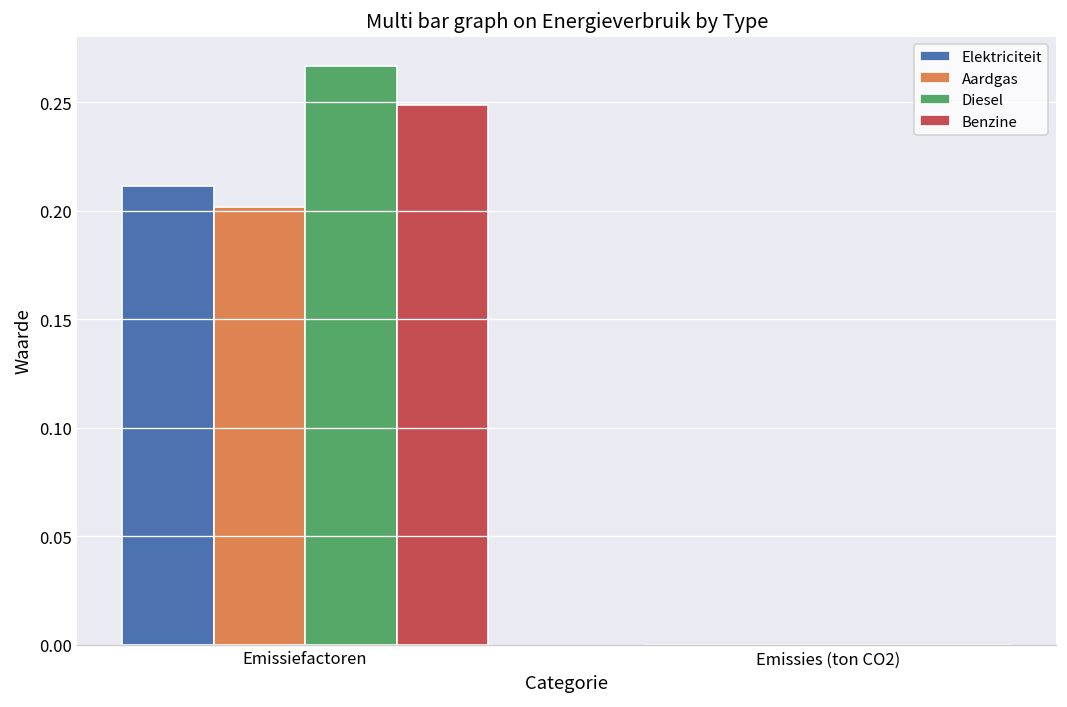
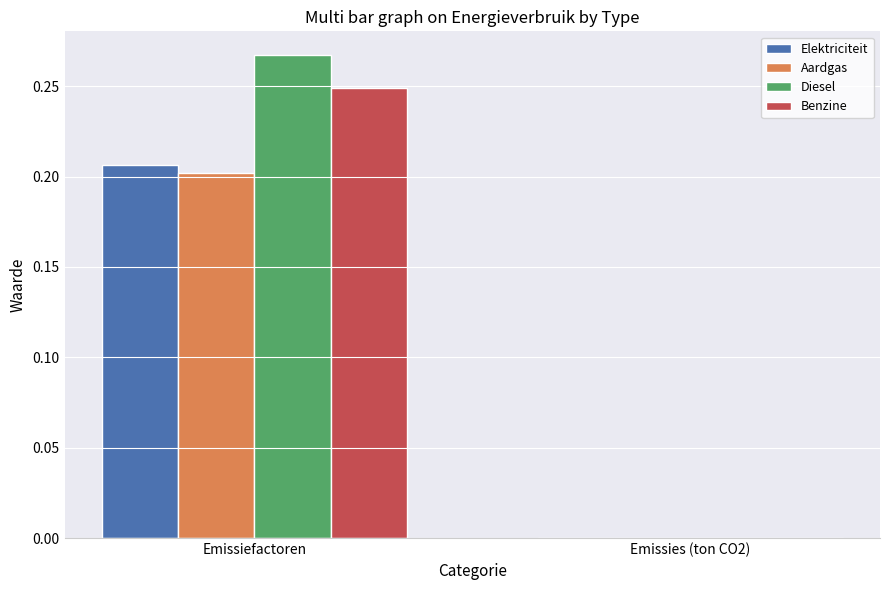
Elektriciteit, Emissiefactoren: 0.211 -> 0.206
